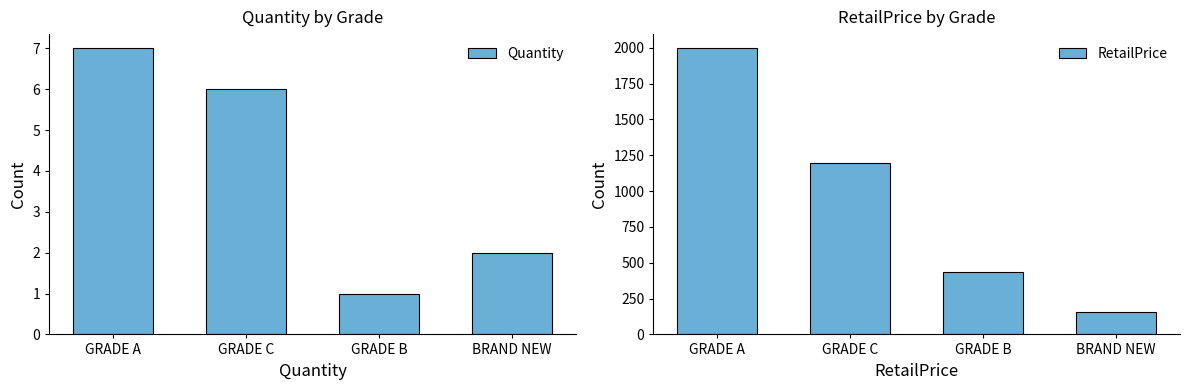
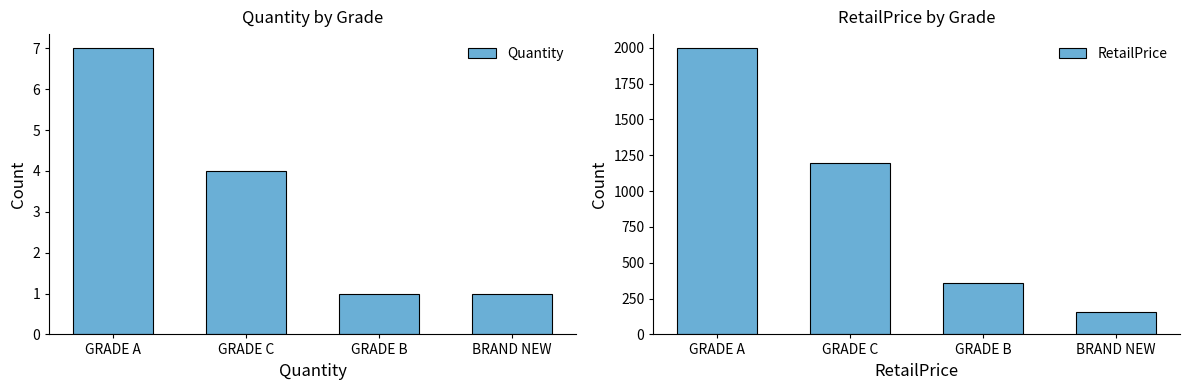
Quantity by Grade, GRADE C: 6 -> 4
Quantity by Grade, BRAND NEW: 2 -> 1
RetailPrice by Grade, GRADE B: 440 -> 360
